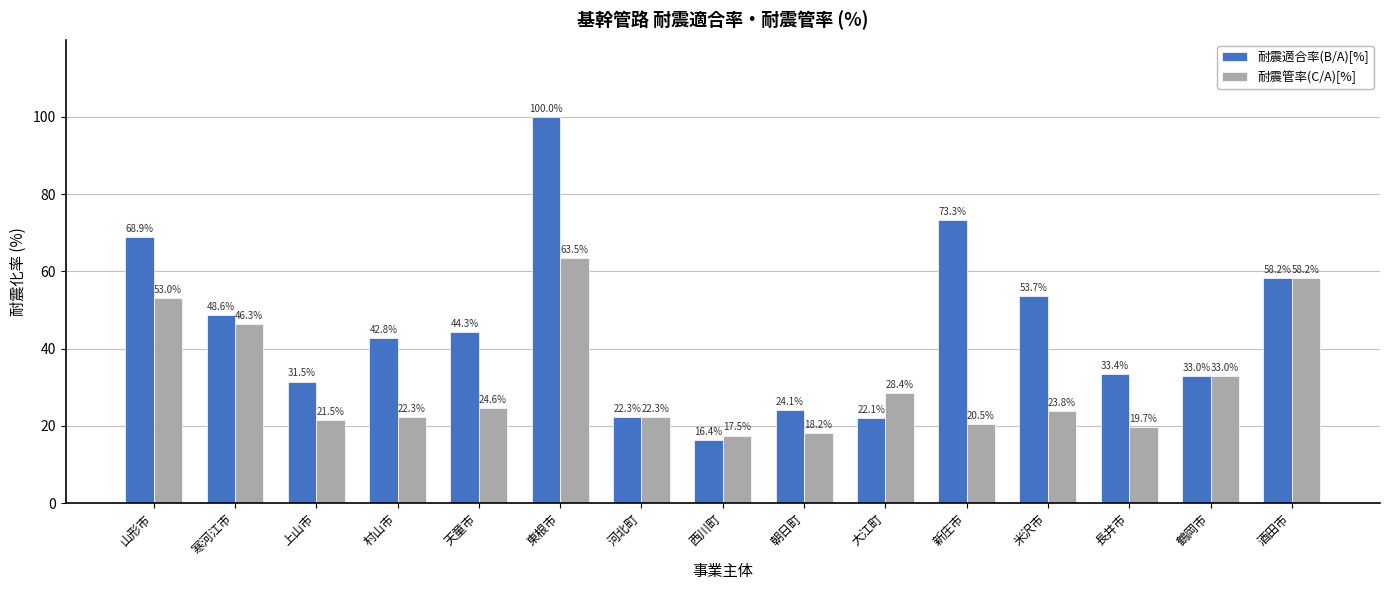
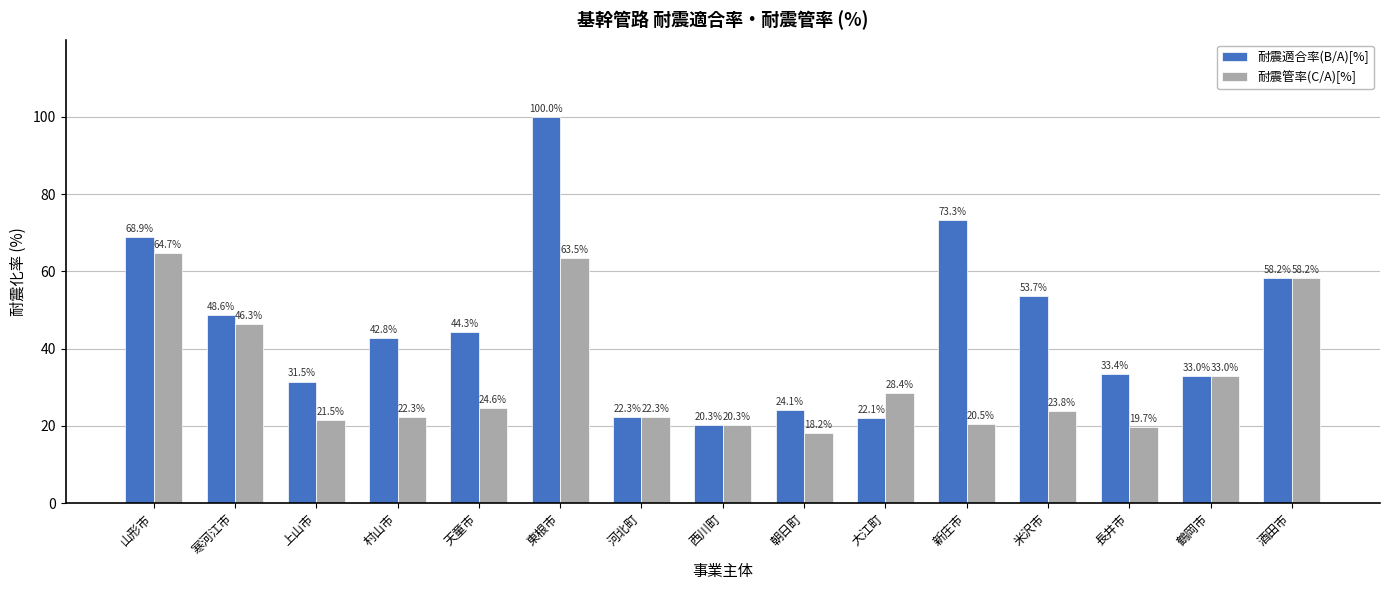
耐震管率(C/A)[%], 山形市: 53.0% -> 64.7%
耐震適合率(B/A)[%], 西川町: 16.4% -> 20.3%
耐震管率(C/A)[%], 西川町: 17.5% -> 20.3%
